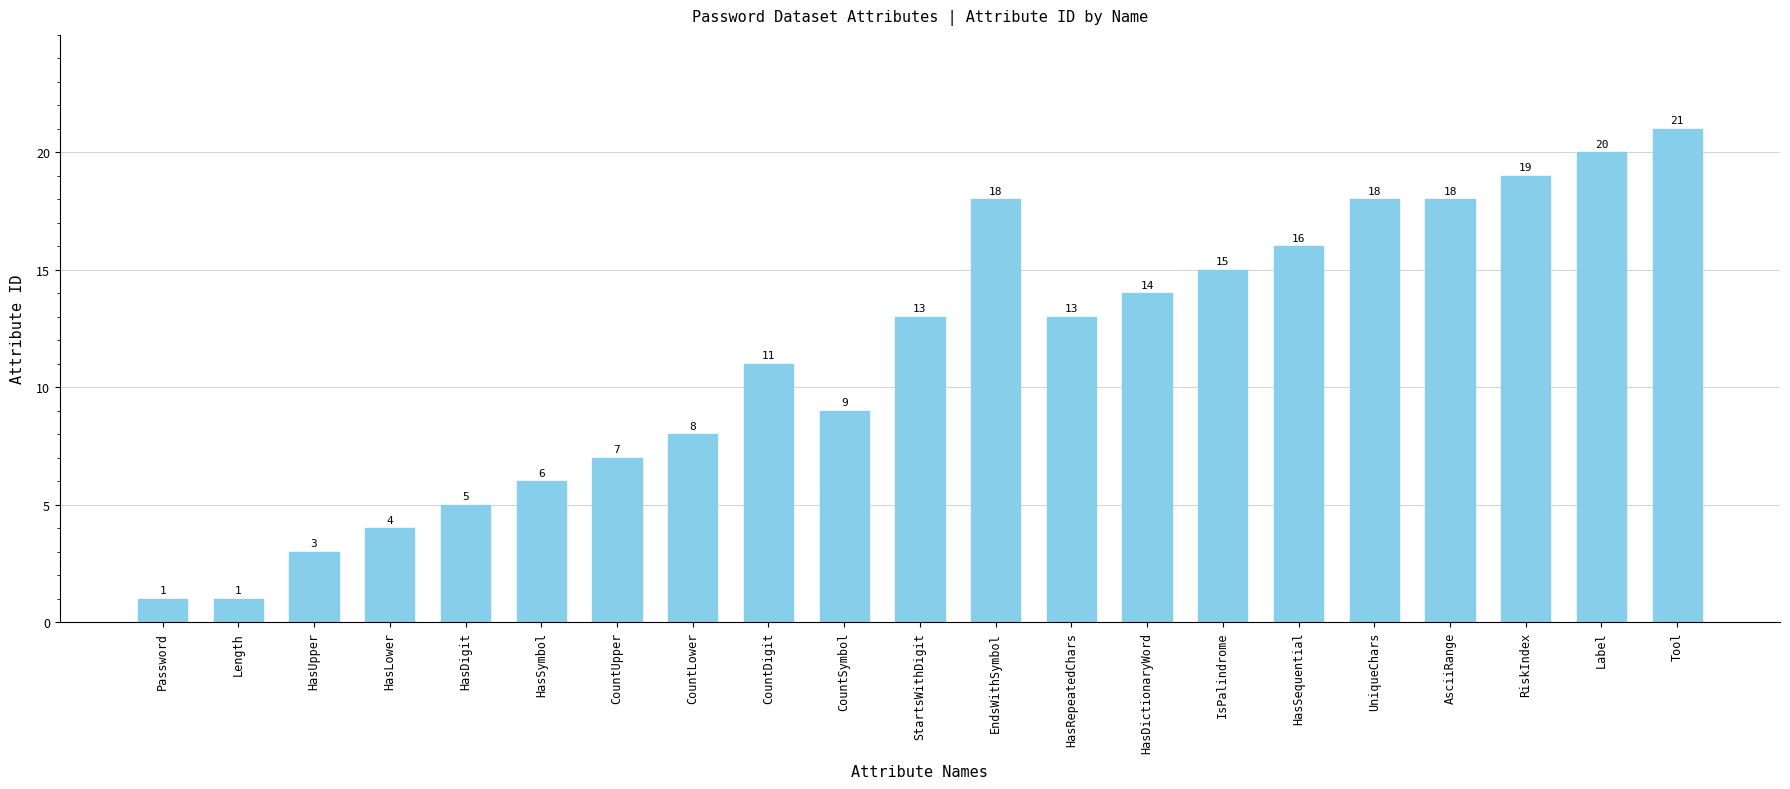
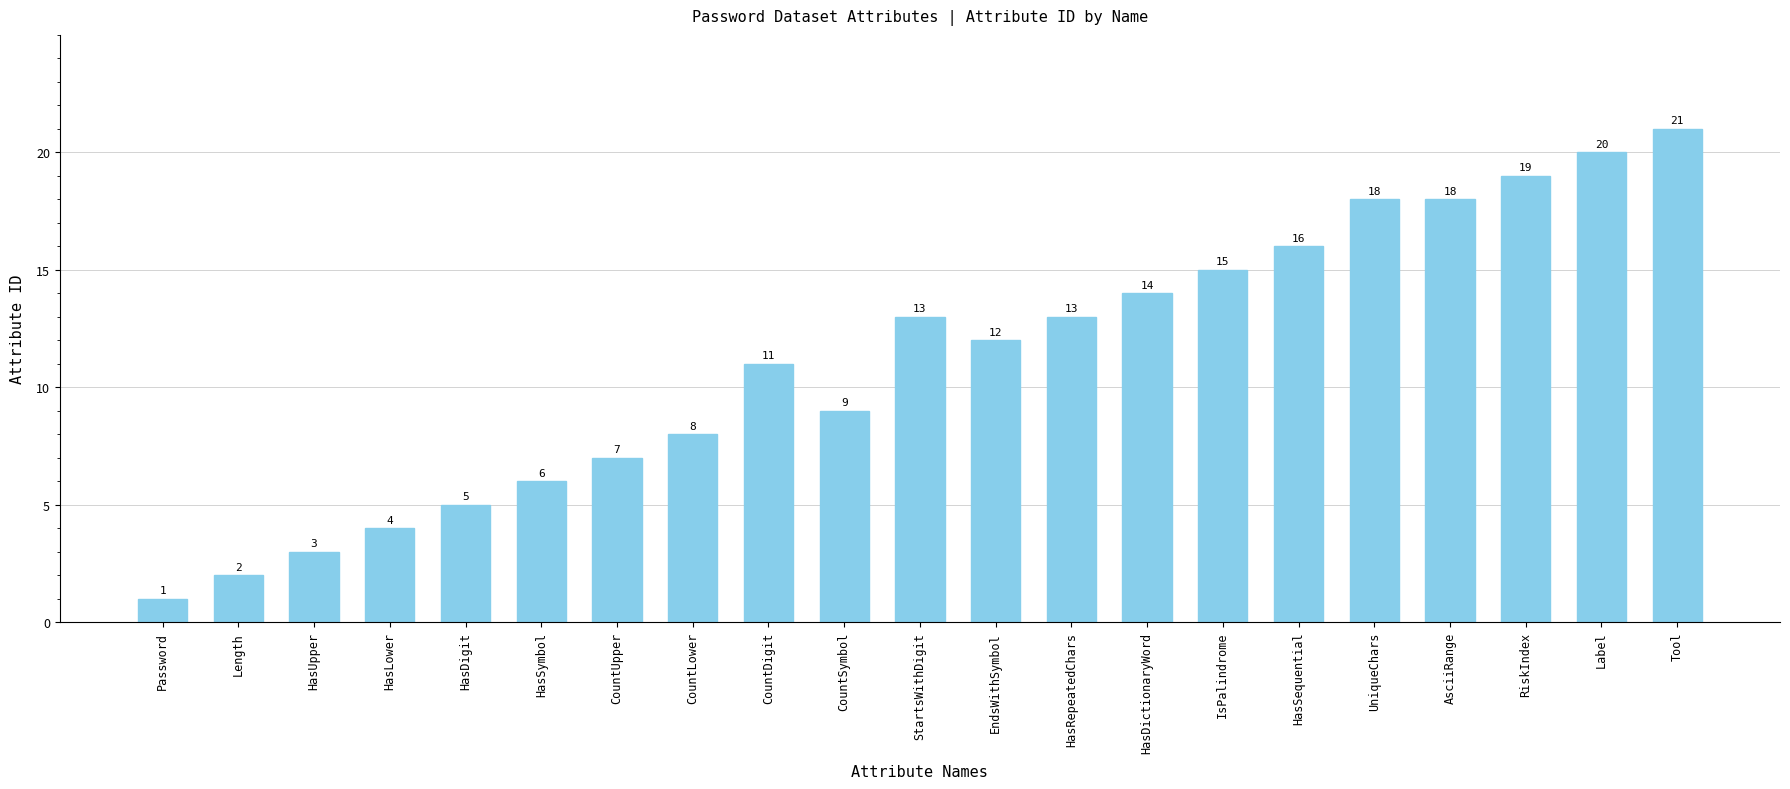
Length: 1 -> 2
EndsWithSymbol: 18 -> 12
